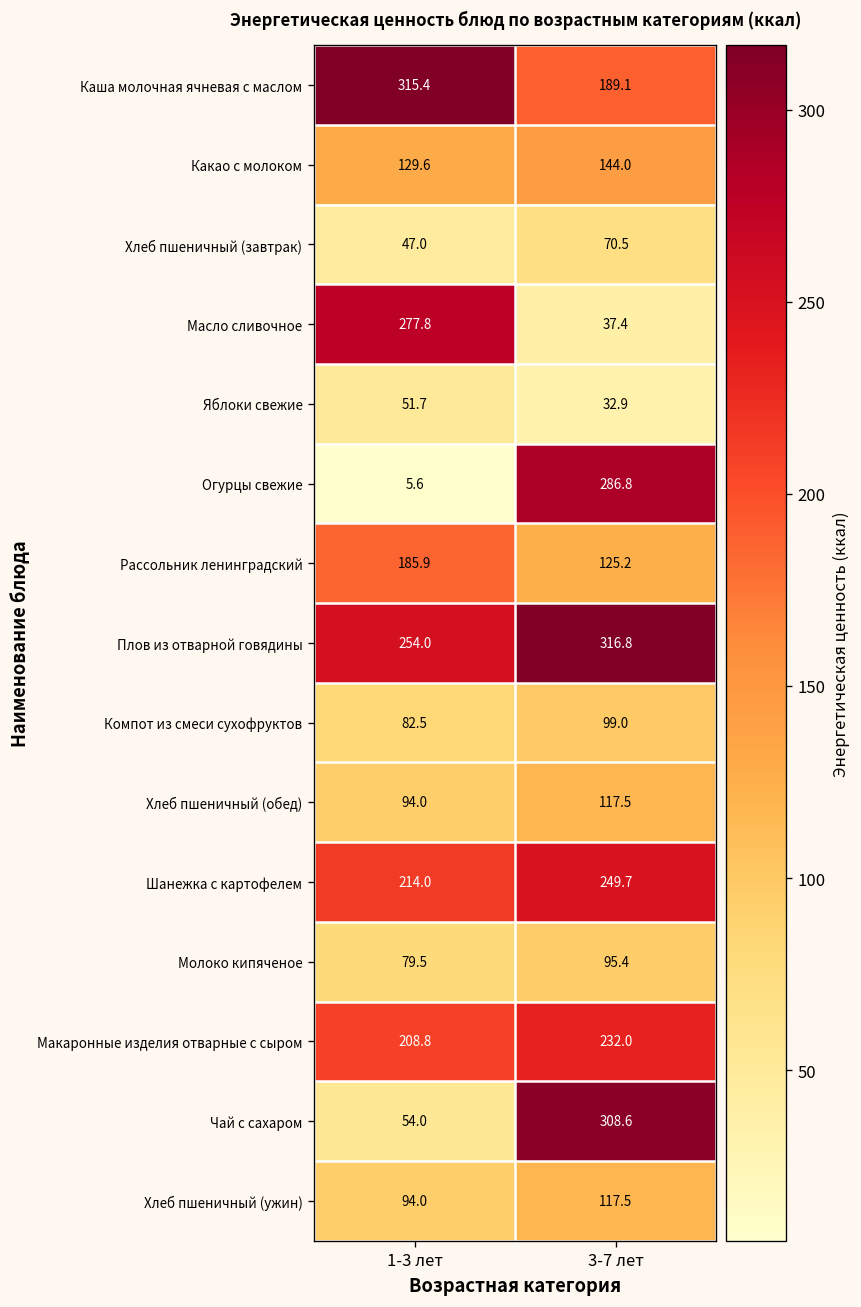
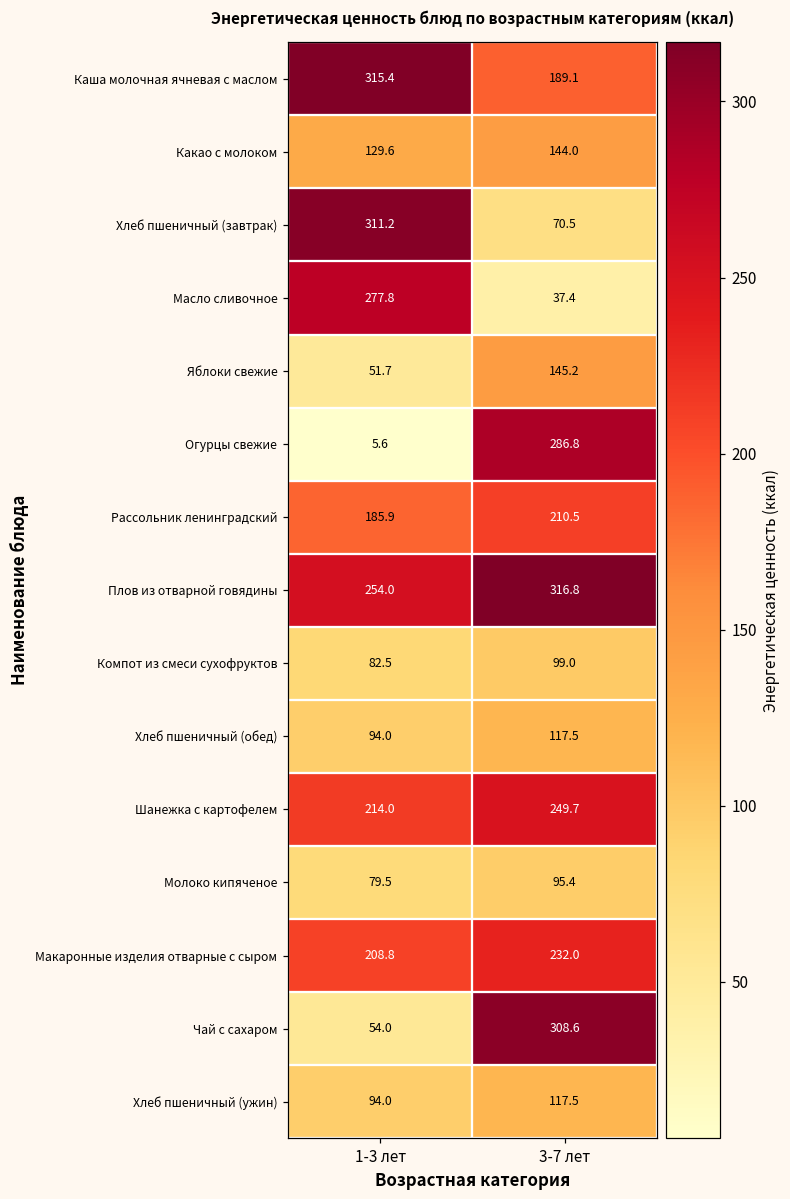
Хлеб пшеничный (завтрак), 1-3 лет: 47.0 -> 311.2
Яблоки свежие, 3-7 лет: 32.9 -> 145.2
Рассольник ленинградский, 3-7 лет: 125.2 -> 210.5
